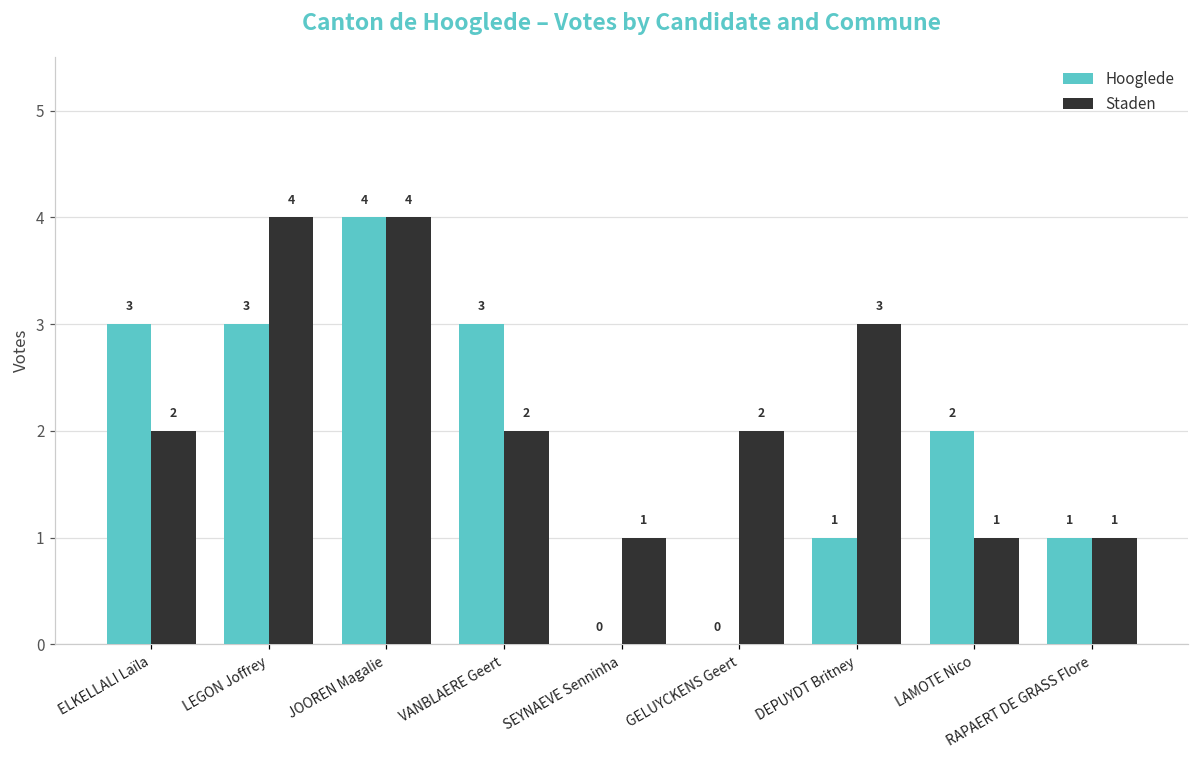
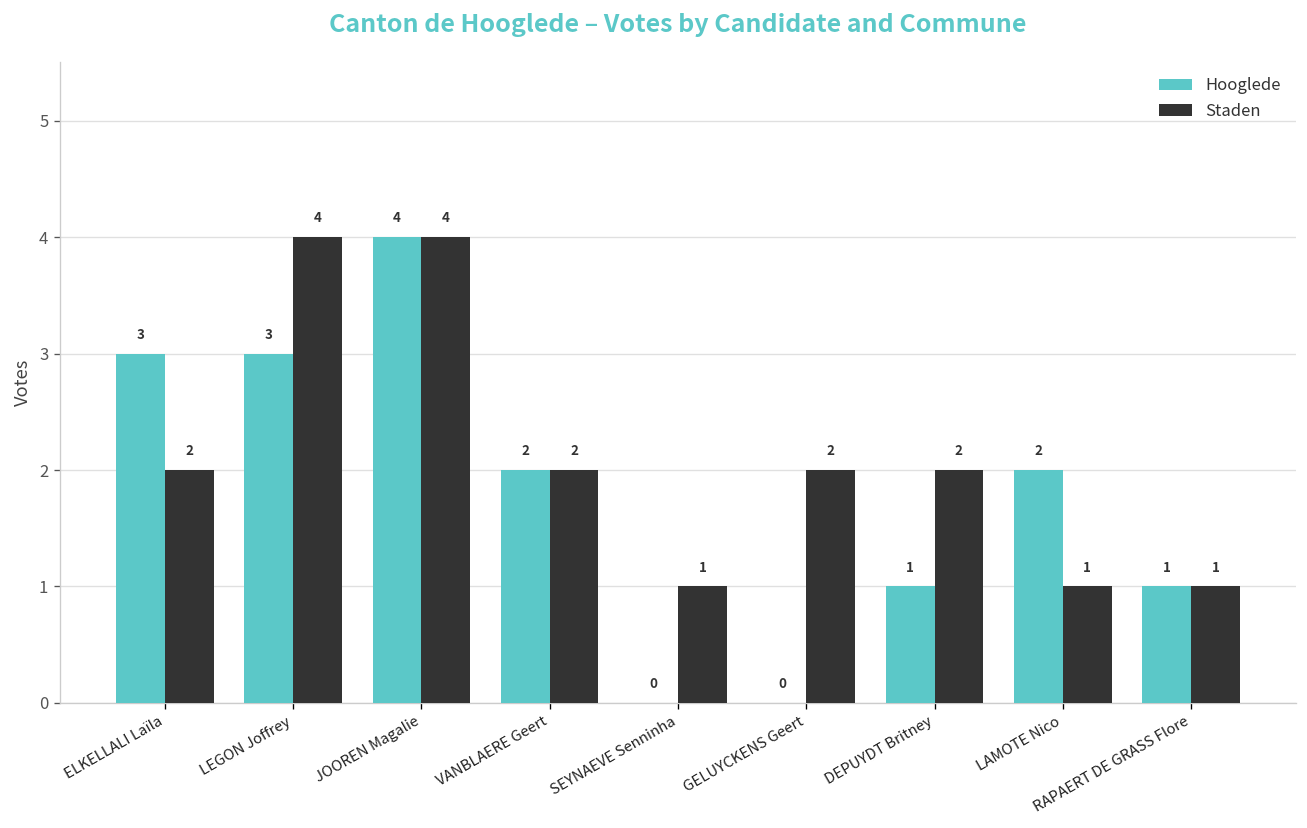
Hooglede, VANBLAERE Geert: 3 -> 2
Staden, DEPUYDT Britney: 3 -> 2
